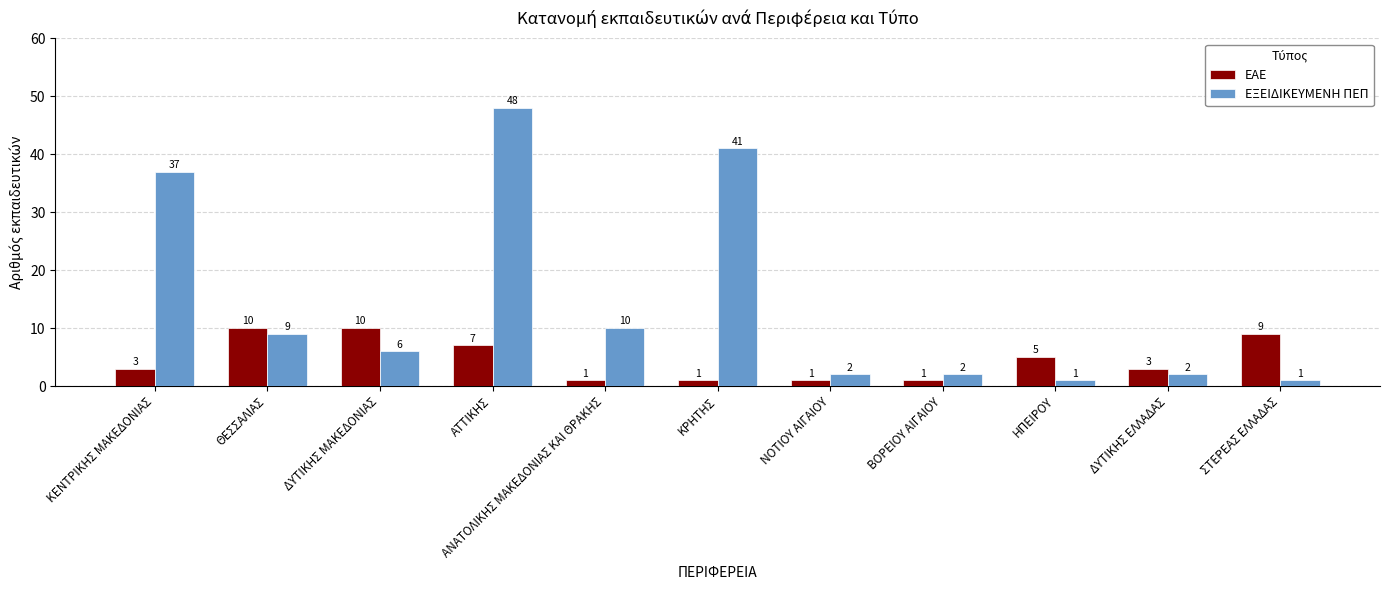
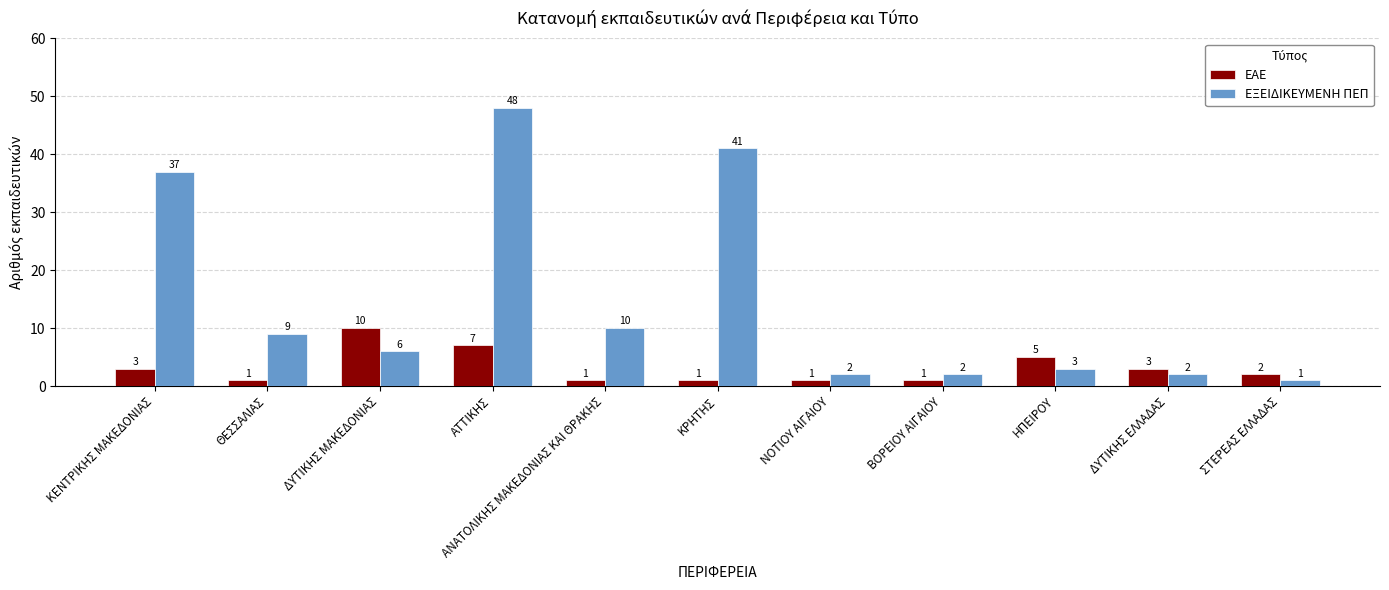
ΕΑΕ, ΘΕΣΣΑΛΙΑΣ: 10 -> 1
ΕΞΕΙΔΙΚΕΥΜΕΝΗ ΠΕΠ, ΗΠΕΙΡΟΥ: 1 -> 3
ΕΑΕ, ΣΤΕΡΕΑΣ ΕΛΛΑΔΑΣ: 9 -> 2
